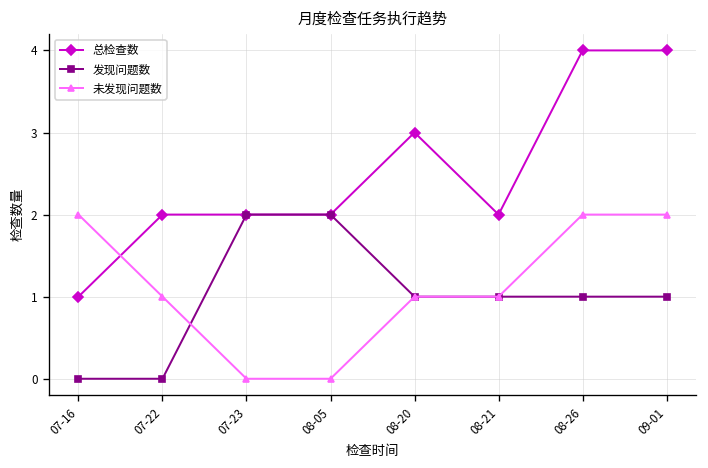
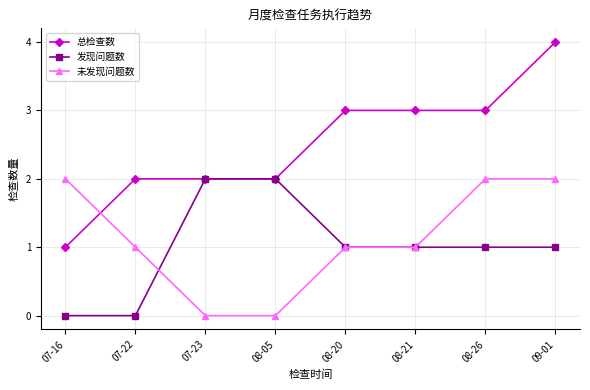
总检查数, 08-21: 2 -> 3
总检查数, 08-26: 4 -> 3
